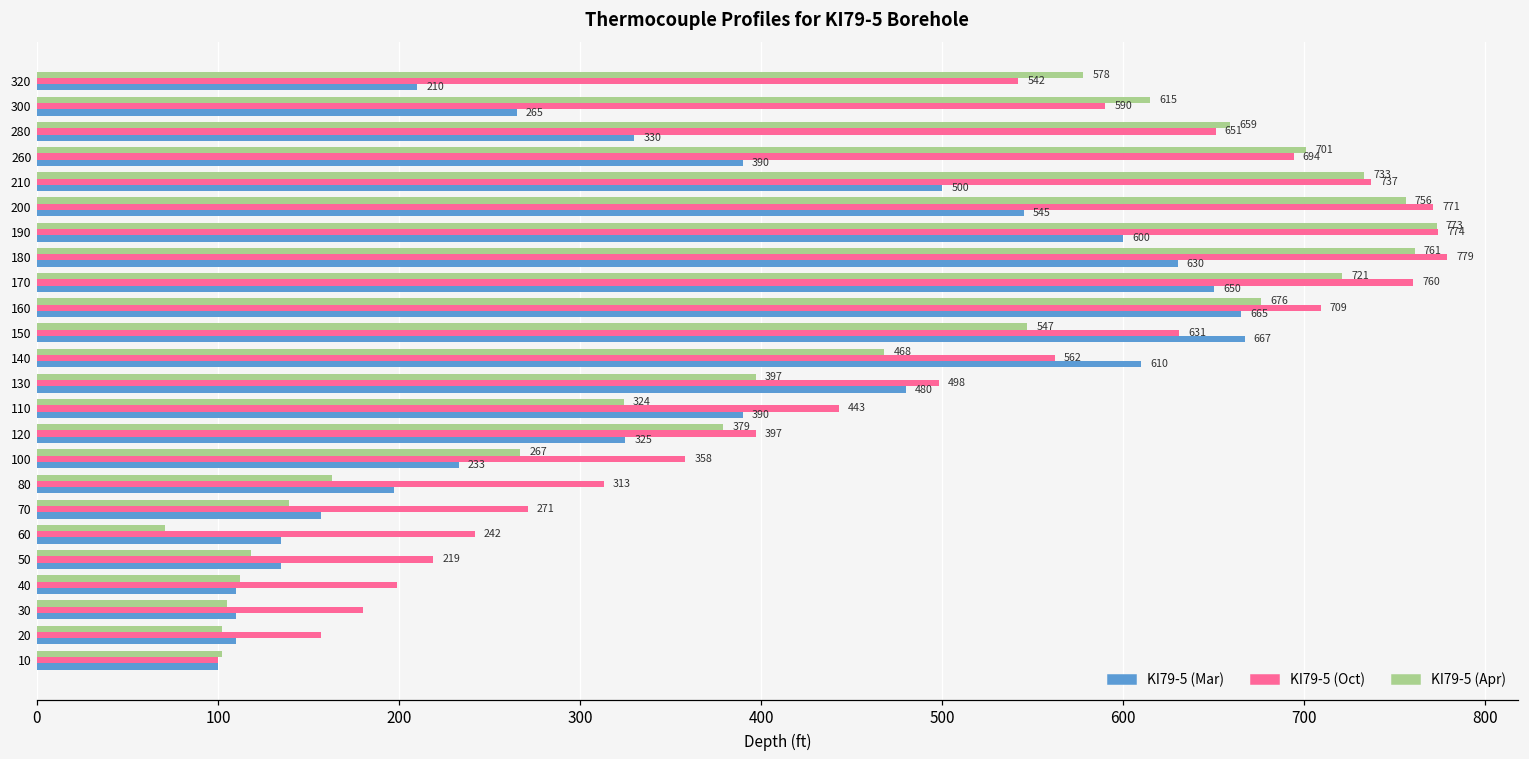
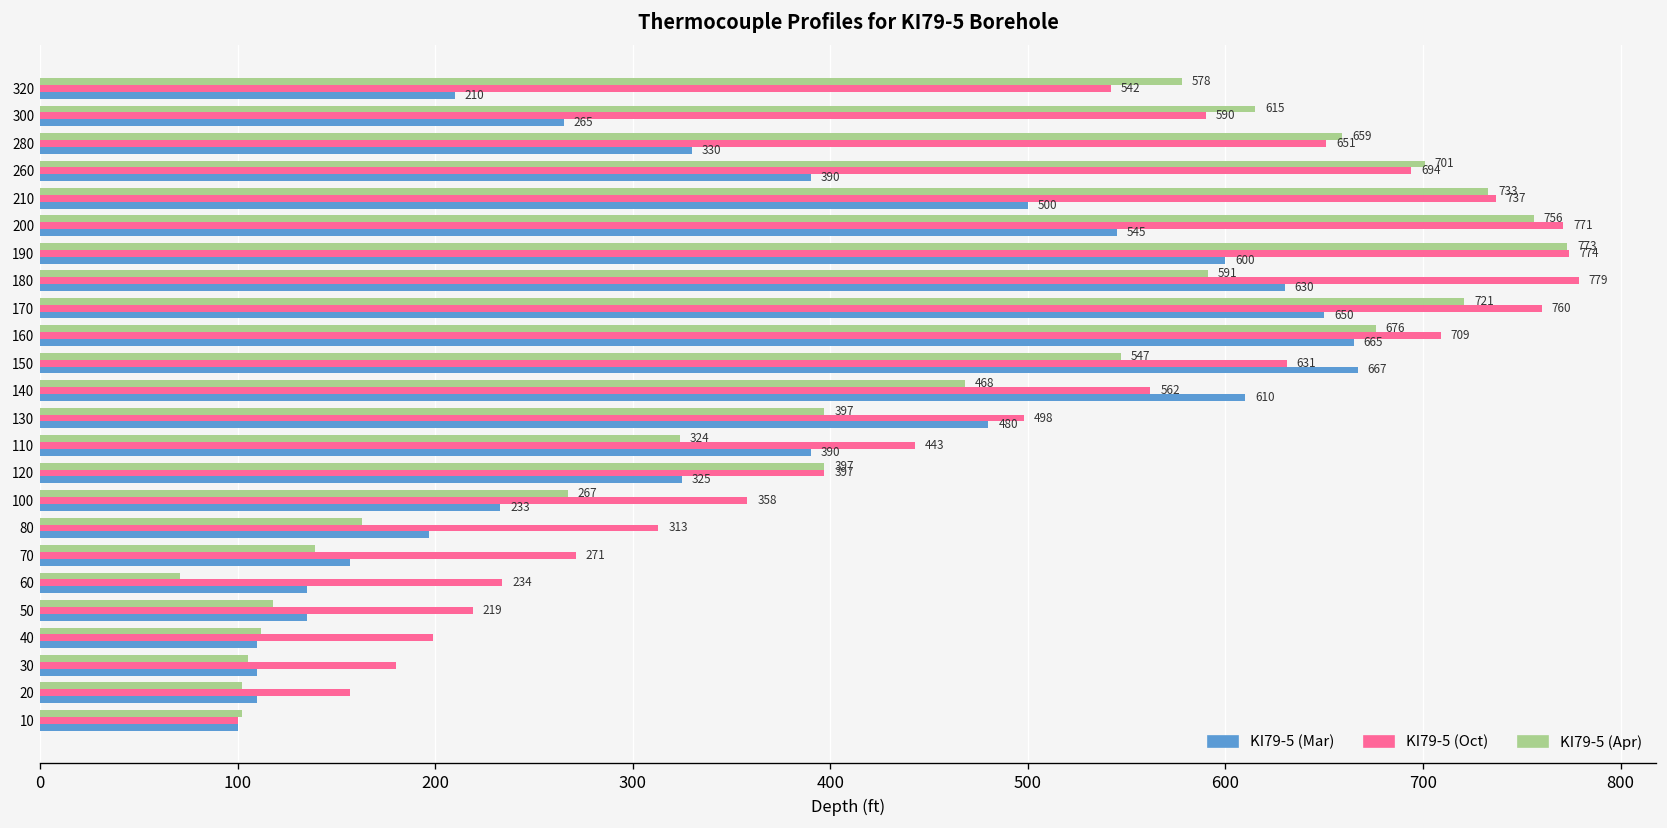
KI79-5 (Apr), 180: 761 -> 591
KI79-5 (Apr), 120: 379 -> 397
KI79-5 (Oct), 60: 242 -> 234
